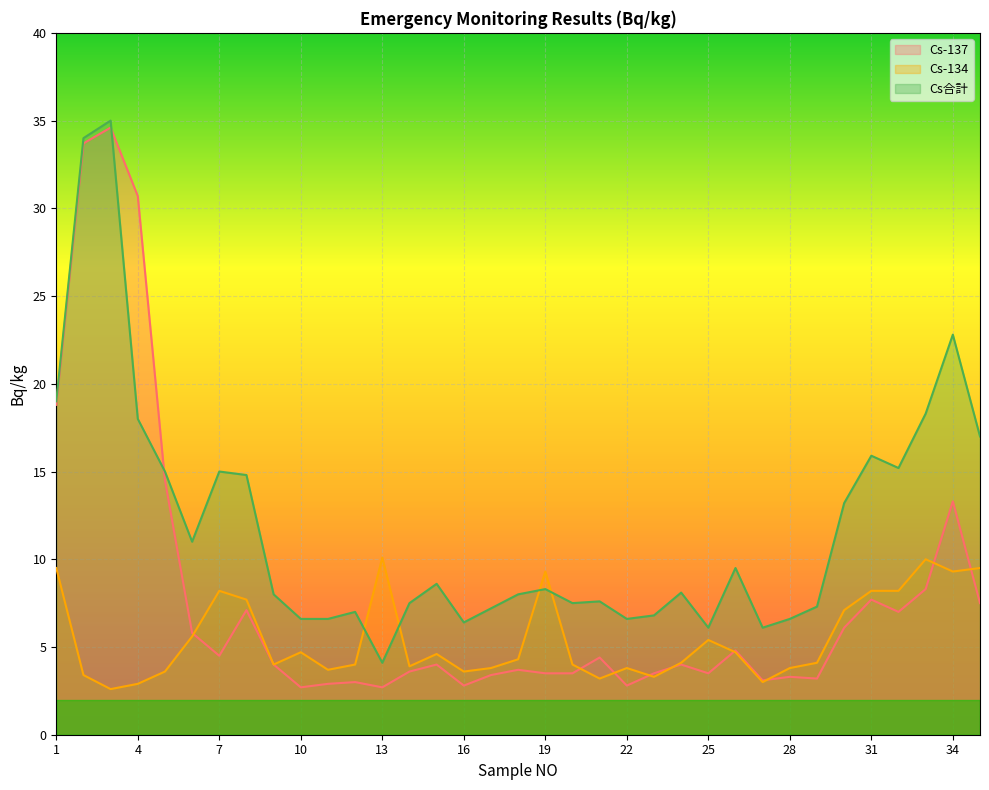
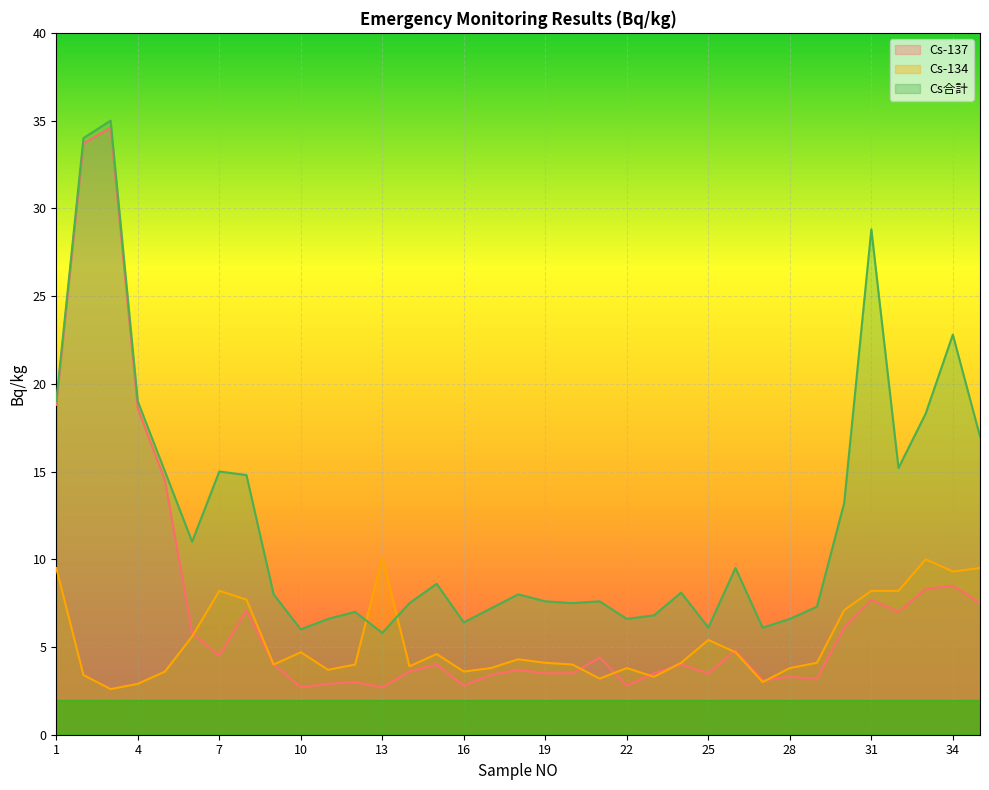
Cs-137, 4: 30.7 -> 18.6
Cs合計, 4: 18 -> 19
Cs合計, 10: 6.6 -> 6.0
Cs合計, 13: 4.1 -> 5.8
Cs-134, 19: 9.3 -> 4.1
Cs合計, 19: 8.3 -> 7.6
Cs合計, 31: 15.9 -> 28.8
Cs-137, 34: 13.3 -> 8.5
